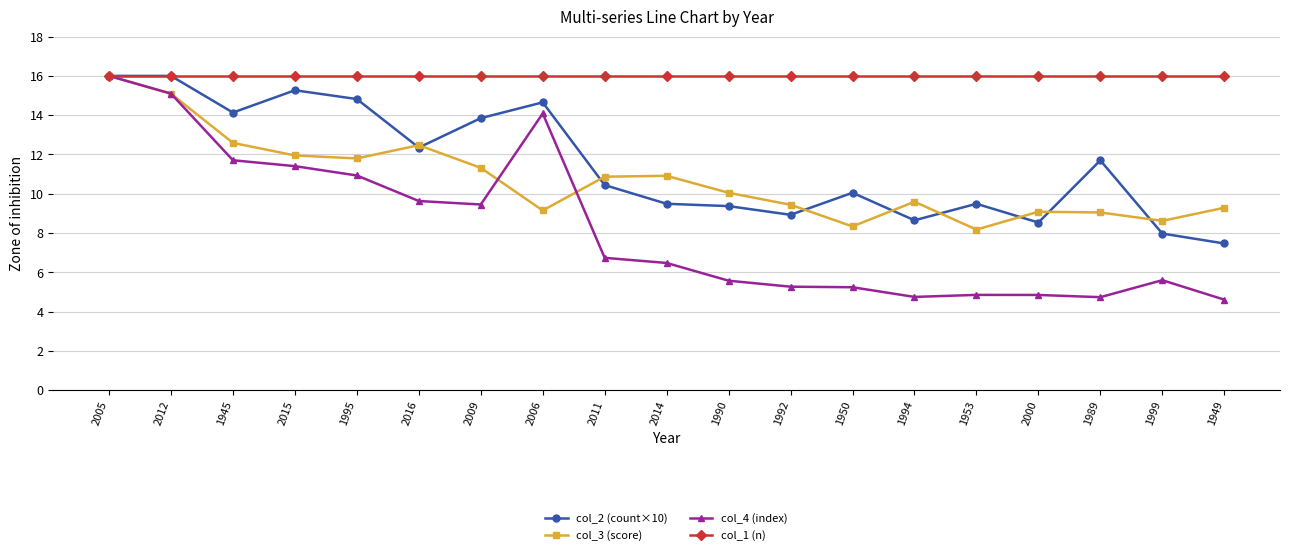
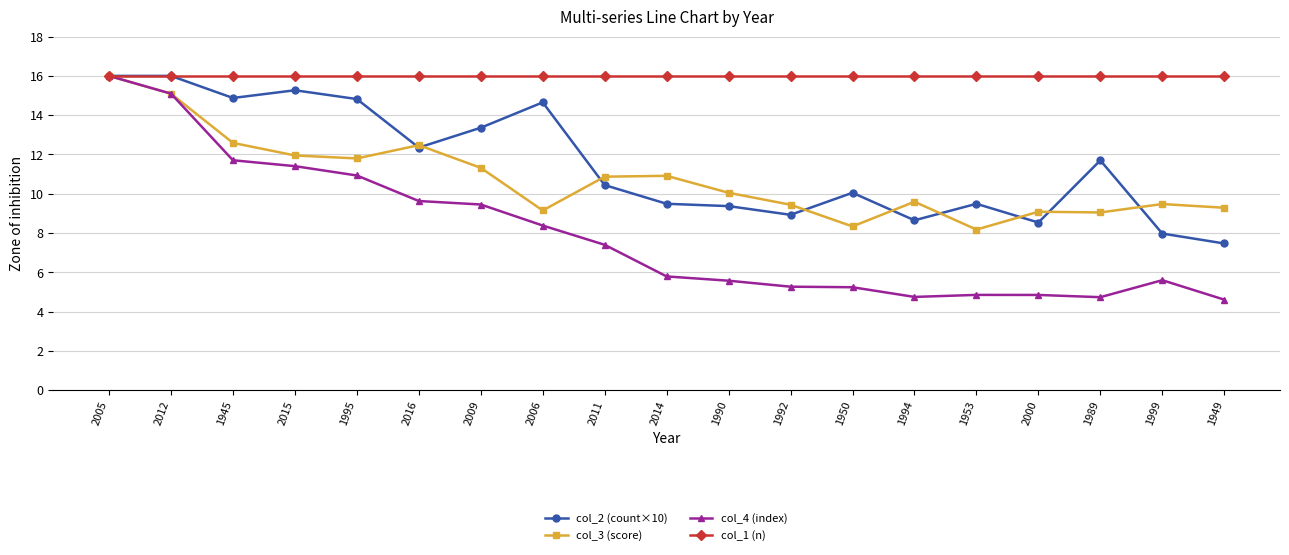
col_2 (count×10), 1945: 14.1 -> 14.9
col_2 (count×10), 2009: 13.8 -> 13.4
col_4 (index), 2006: 14.1 -> 8.4
col_4 (index), 2011: 6.7 -> 7.4
col_4 (index), 2014: 6.5 -> 5.8
col_3 (score), 1999: 8.6 -> 9.5
